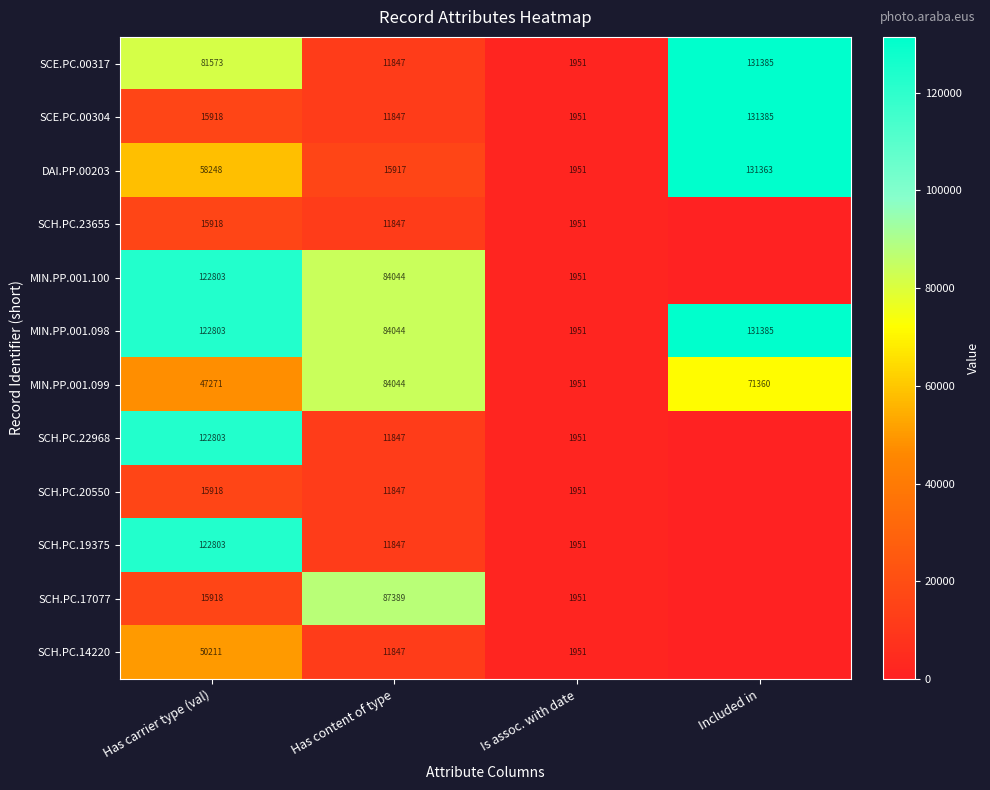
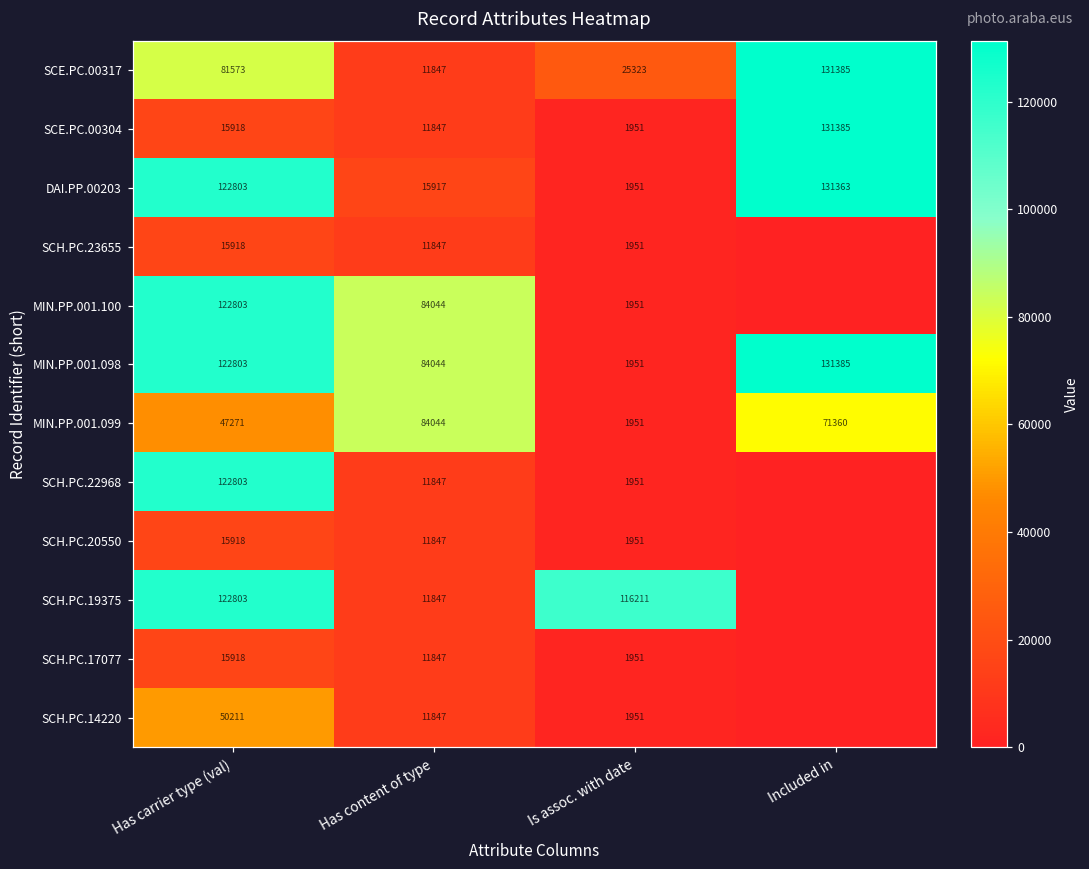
SCE.PC.00317, Is assoc. with date: 1951 -> 25323
DAI.PP.00203, Has carrier type (val): 58248 -> 122803
SCH.PC.19375, Is assoc. with date: 1951 -> 116211
SCH.PC.17077, Has content of type: 87389 -> 11847
